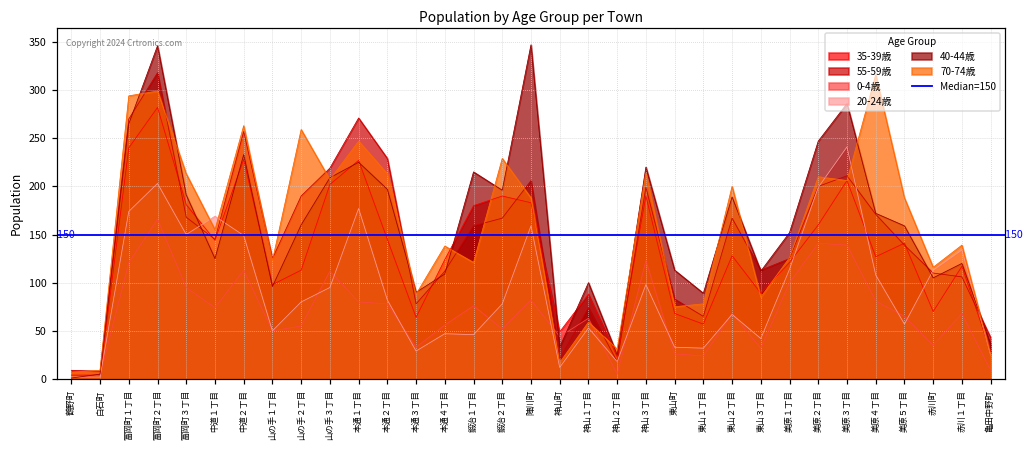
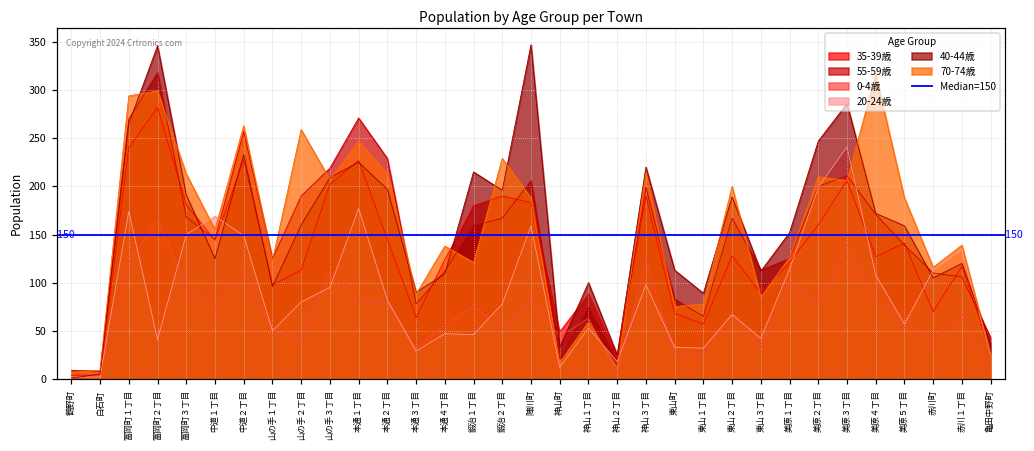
20-24歳, 富岡町２丁目: 200 -> 40
0-4歳, 山の手２丁目: 60 -> 40
70-74歳, 神山２丁目: 30 -> 10
0-4歳, 美原２丁目: 140 -> 80
